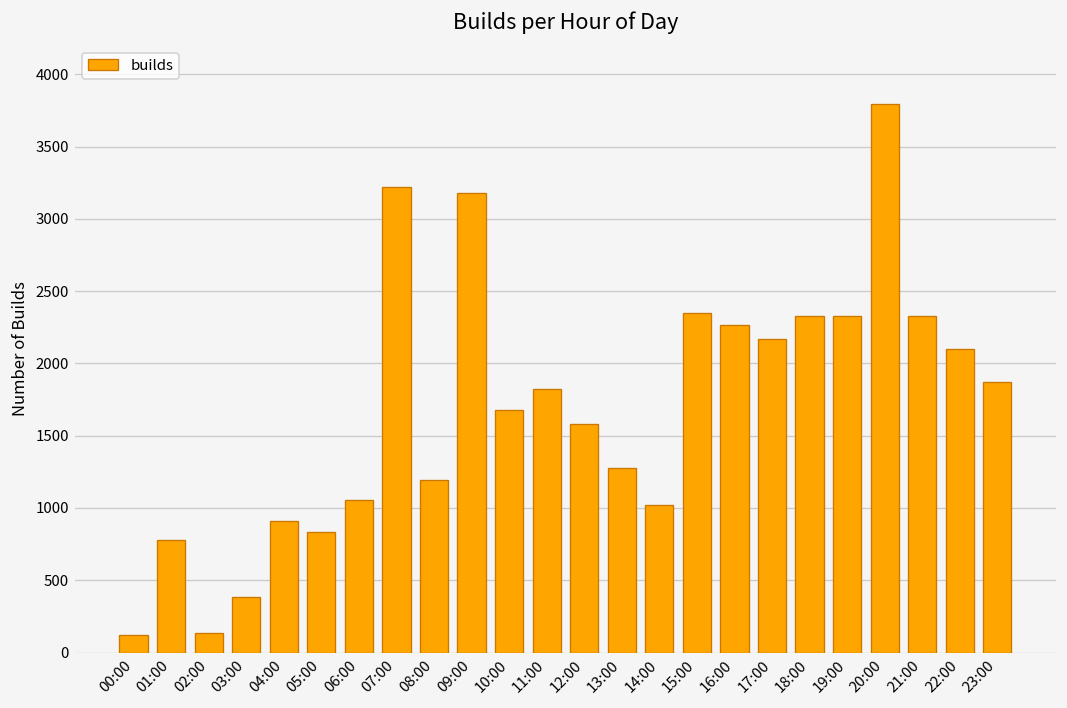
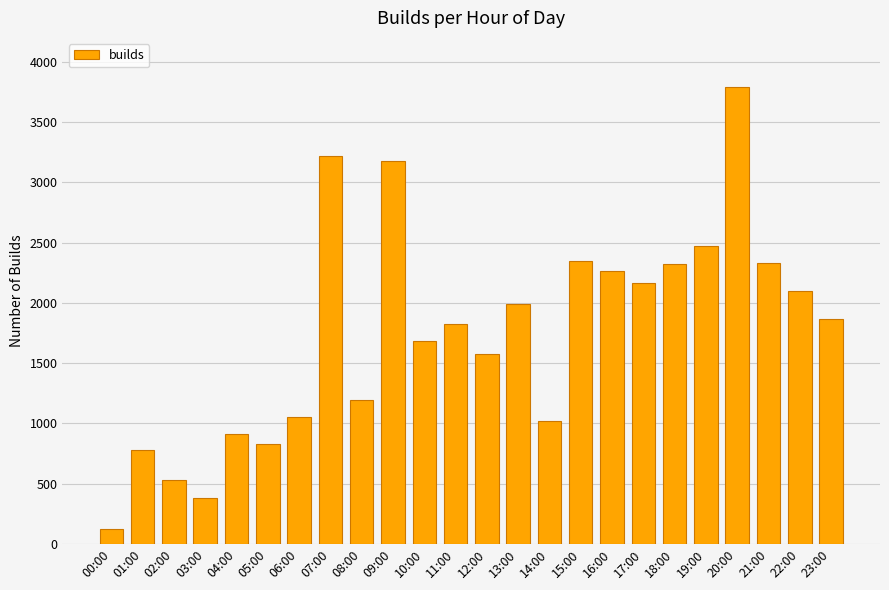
02:00: 140 -> 530
13:00: 1280 -> 1990
19:00: 2330 -> 2470
